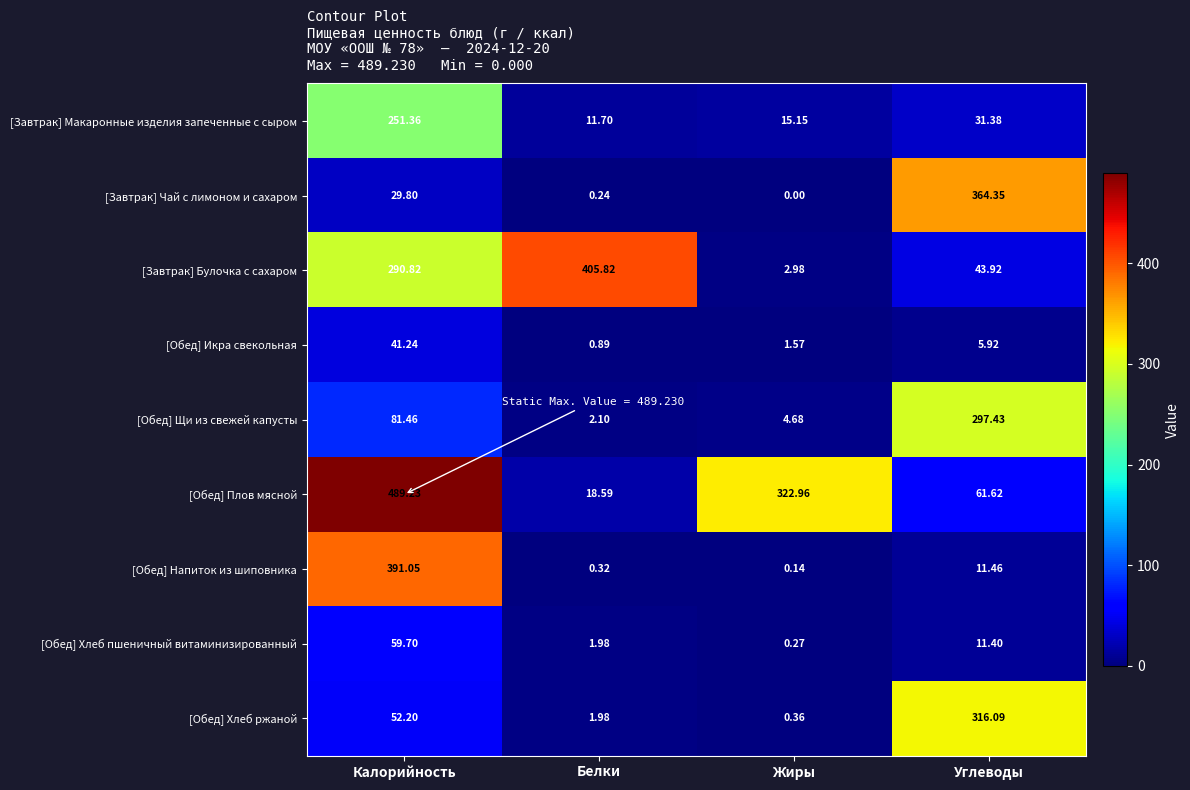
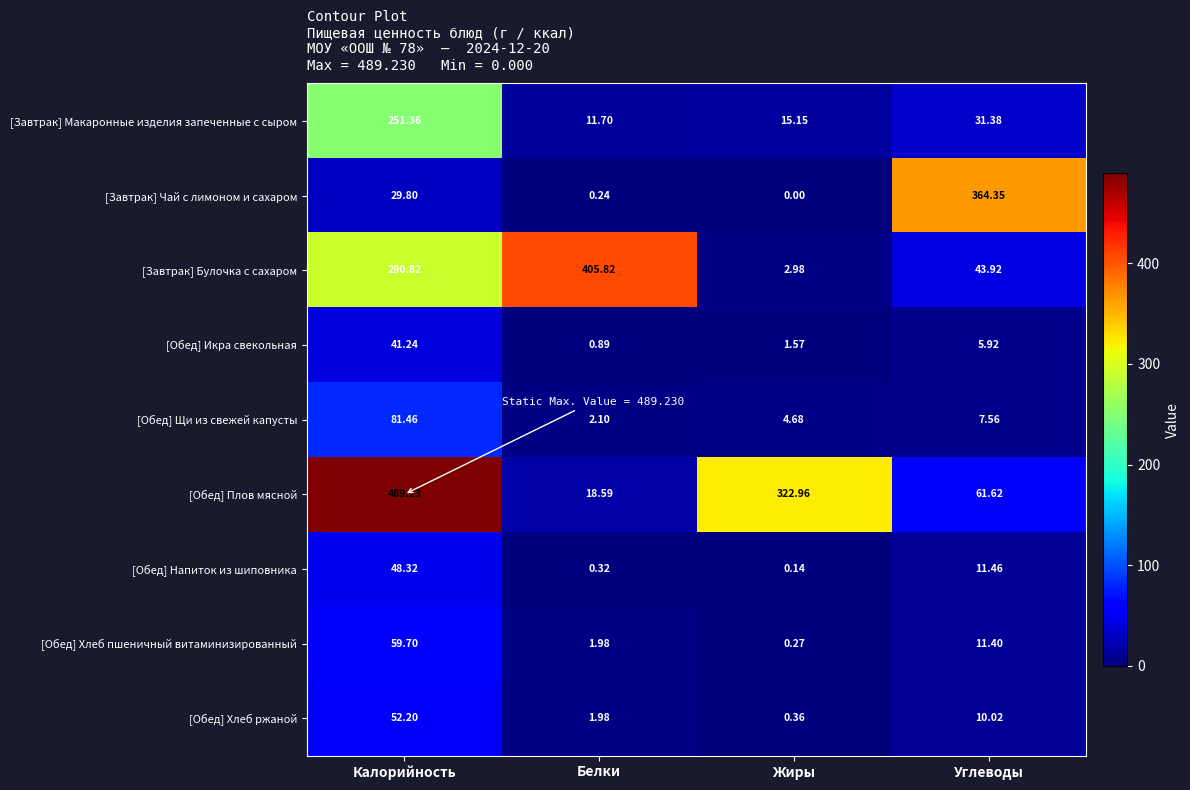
[Обед] Щи из свежей капусты, Углеводы: 297.43 -> 7.56
[Обед] Напиток из шиповника, Калорийность: 391.05 -> 48.32
[Обед] Хлеб ржаной, Углеводы: 316.09 -> 10.02
